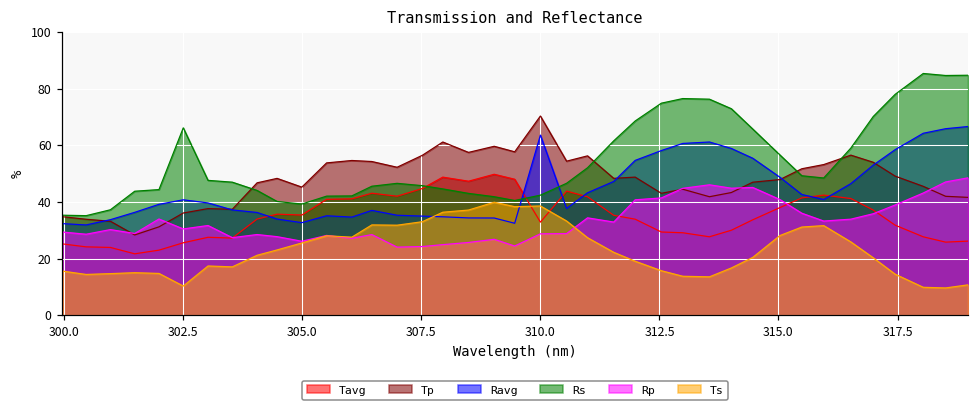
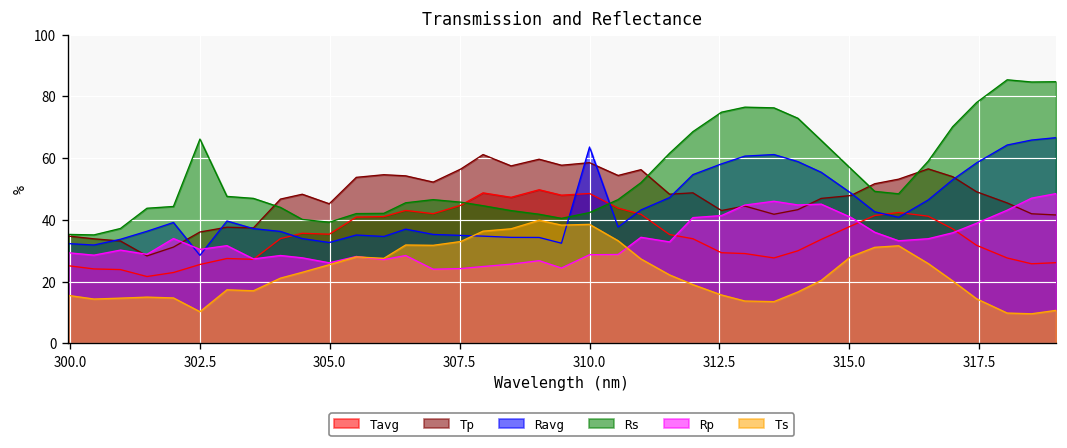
Ravg, 302.5: 41 -> 29
Tavg, 310.0: 33 -> 49
Tp, 310.0: 70 -> 59
